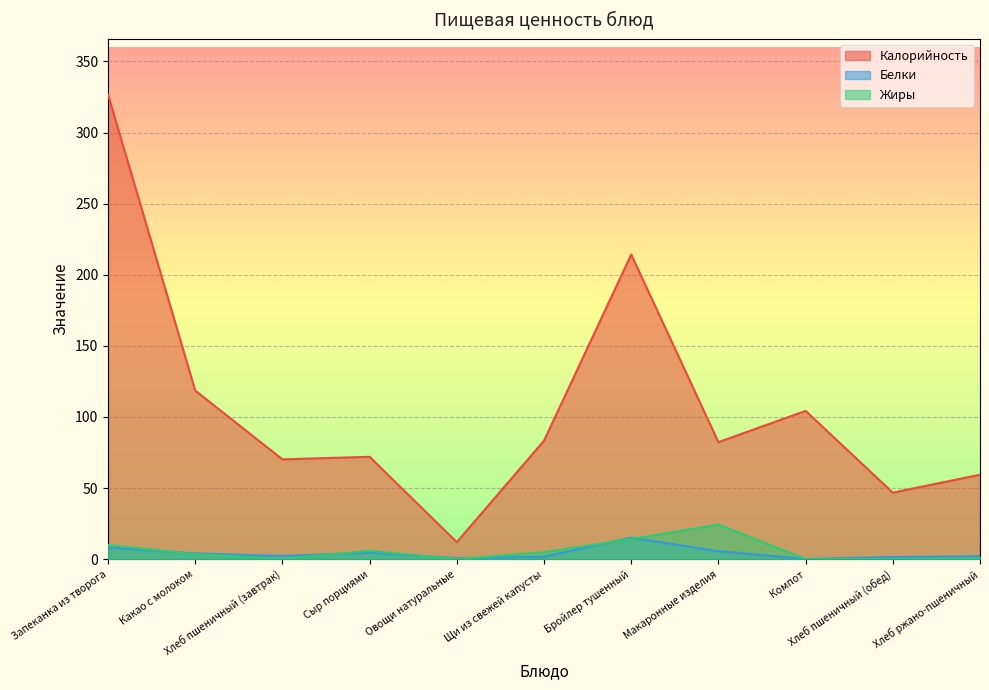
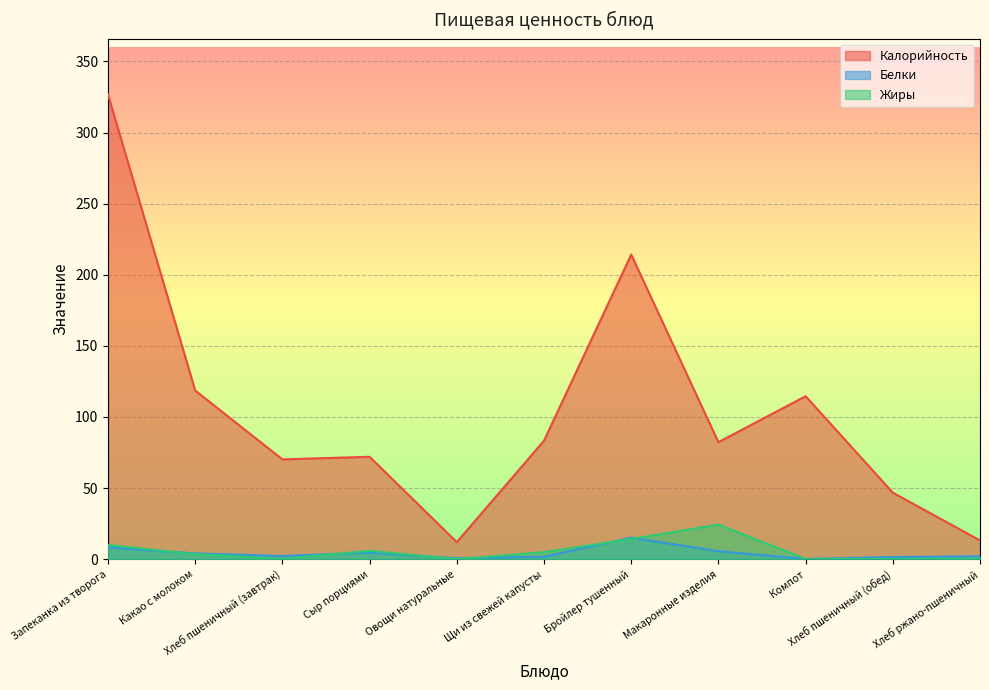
Калорийность, Компот: 104 -> 115
Калорийность, Хлеб ржано-пшеничный: 59 -> 13
